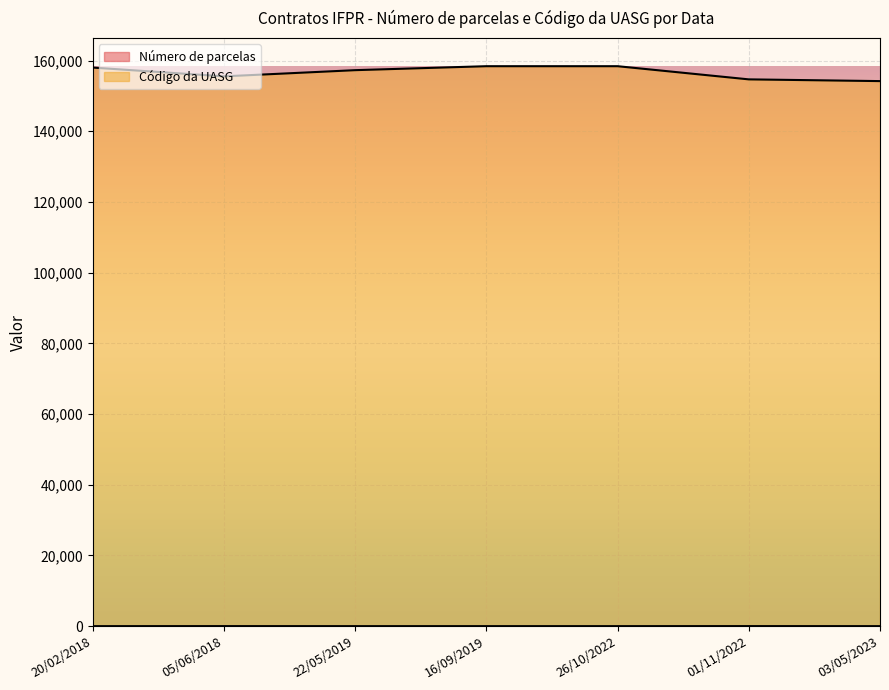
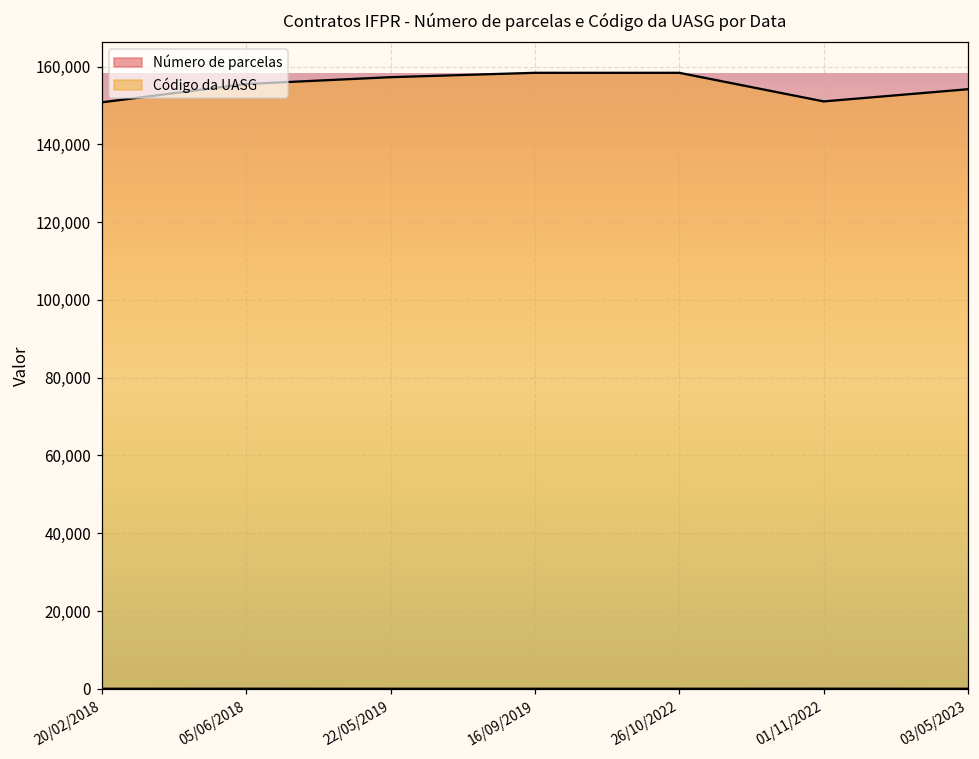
Código da UASG, 20/02/2018: 158,000 -> 151,000
Código da UASG, 01/11/2022: 155,000 -> 151,000
